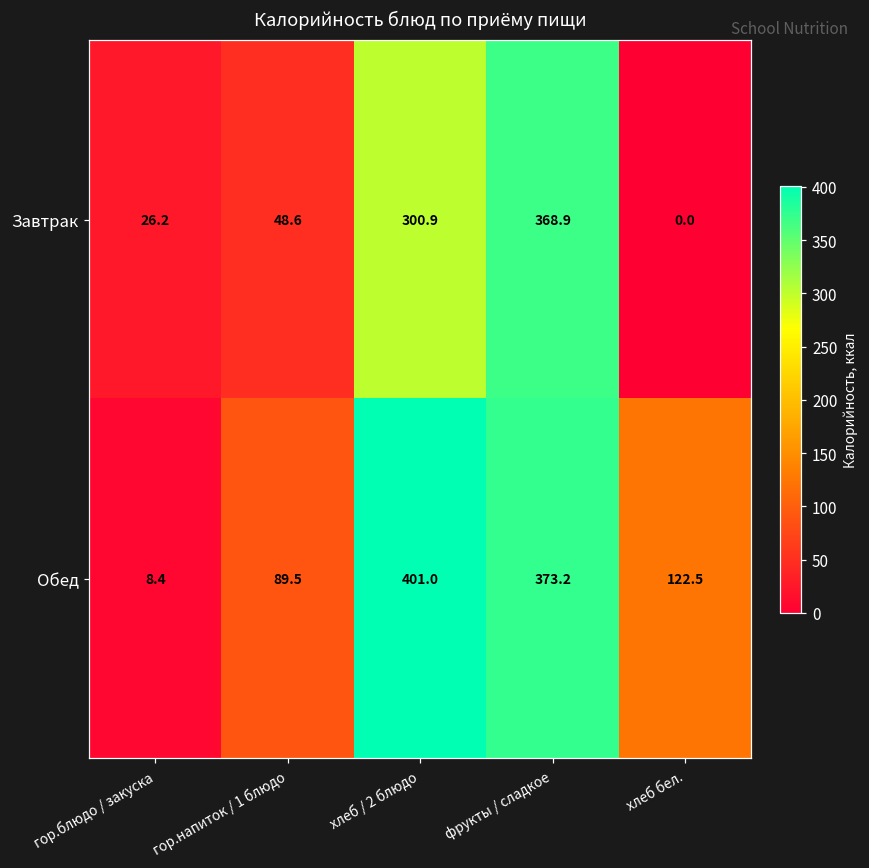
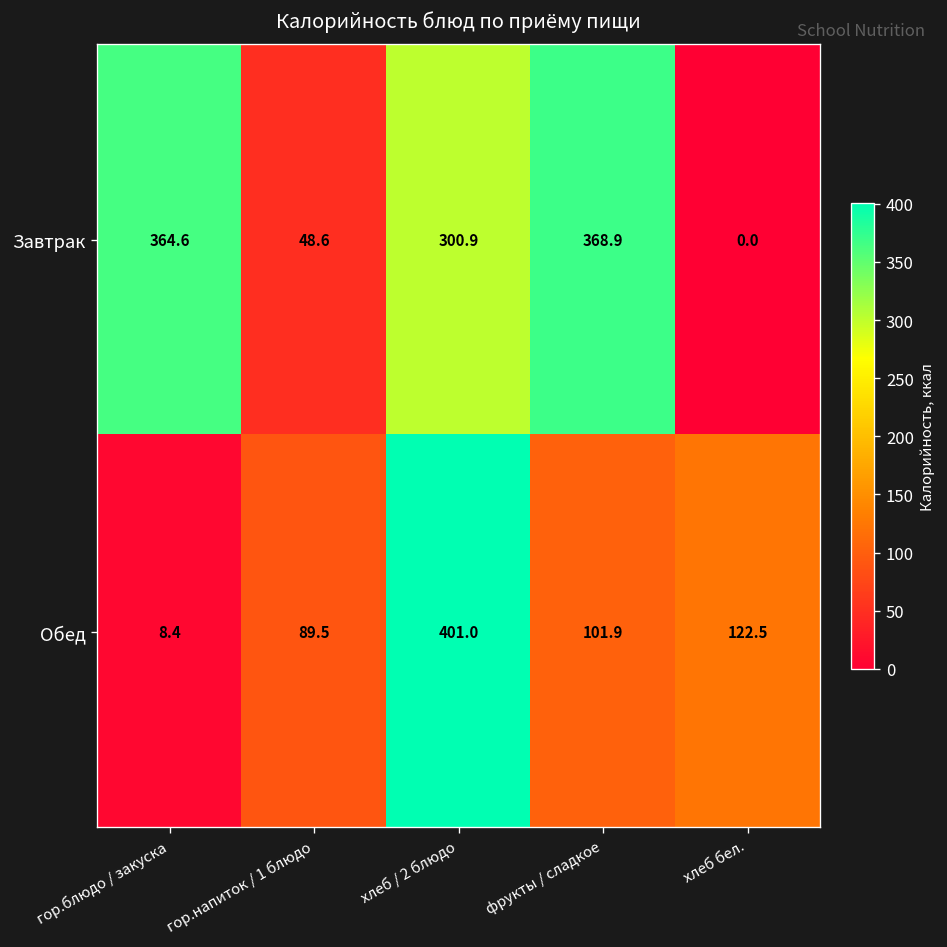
Завтрак, гор.блюдо / закуска: 26.2 -> 364.6
Обед, фрукты / сладкое: 373.2 -> 101.9
